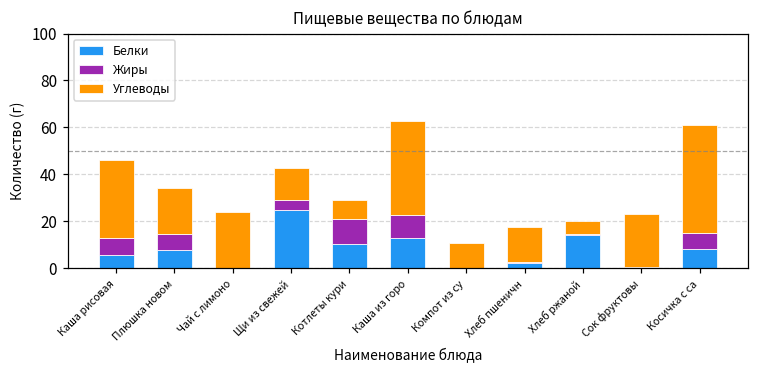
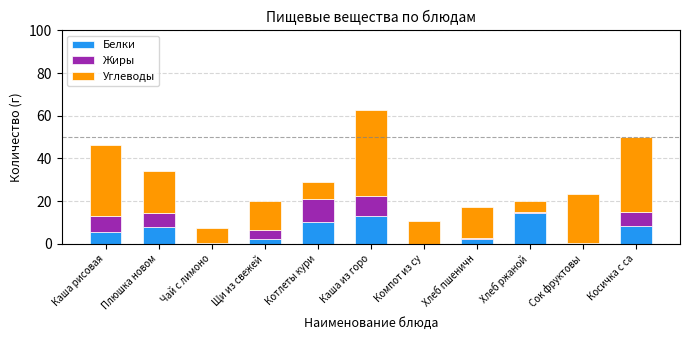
Углеводы, Чай с лимоно: 24 -> 7
Белки, Щи из свежей: 25 -> 2
Углеводы, Косичка с са: 46 -> 35
